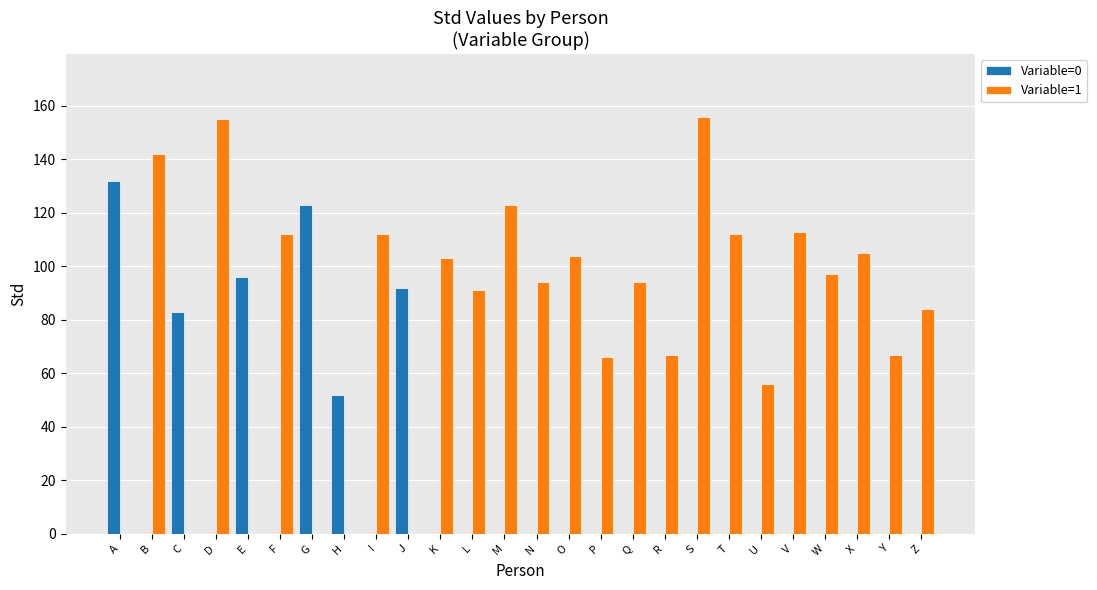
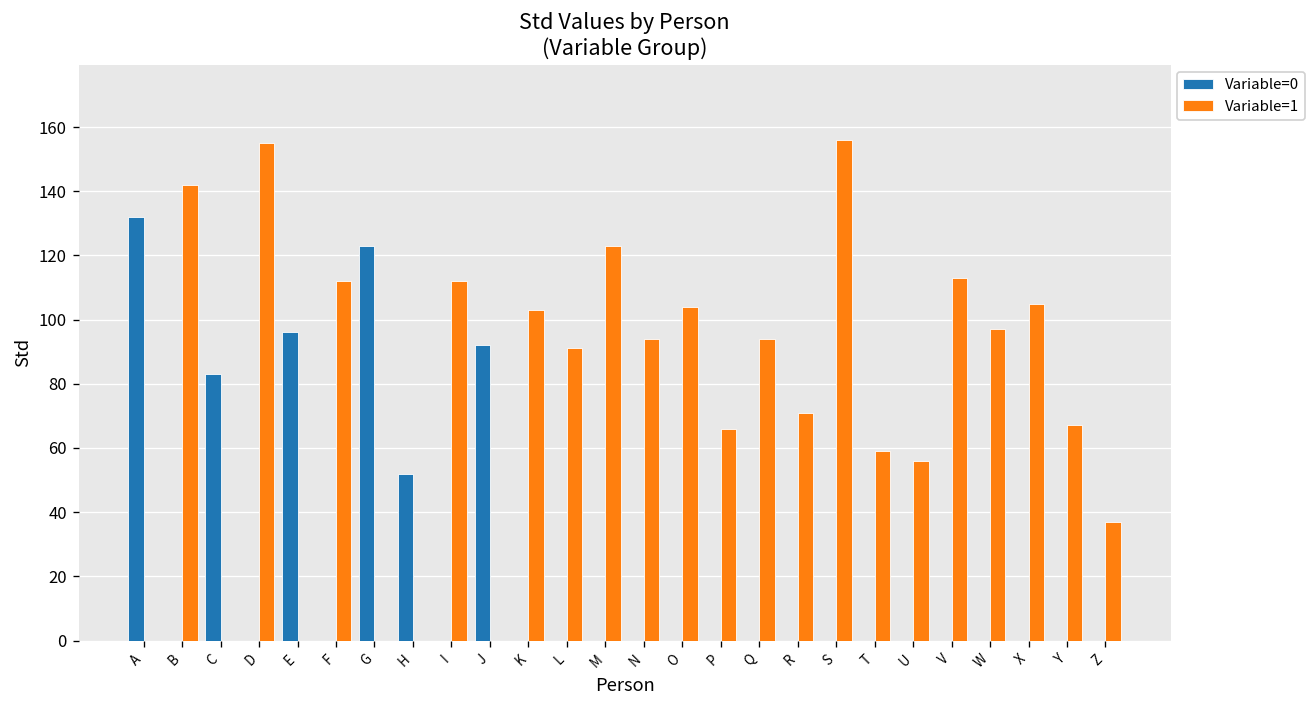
Variable=1, R: 67 -> 71
Variable=1, T: 112 -> 59
Variable=1, Z: 84 -> 37
